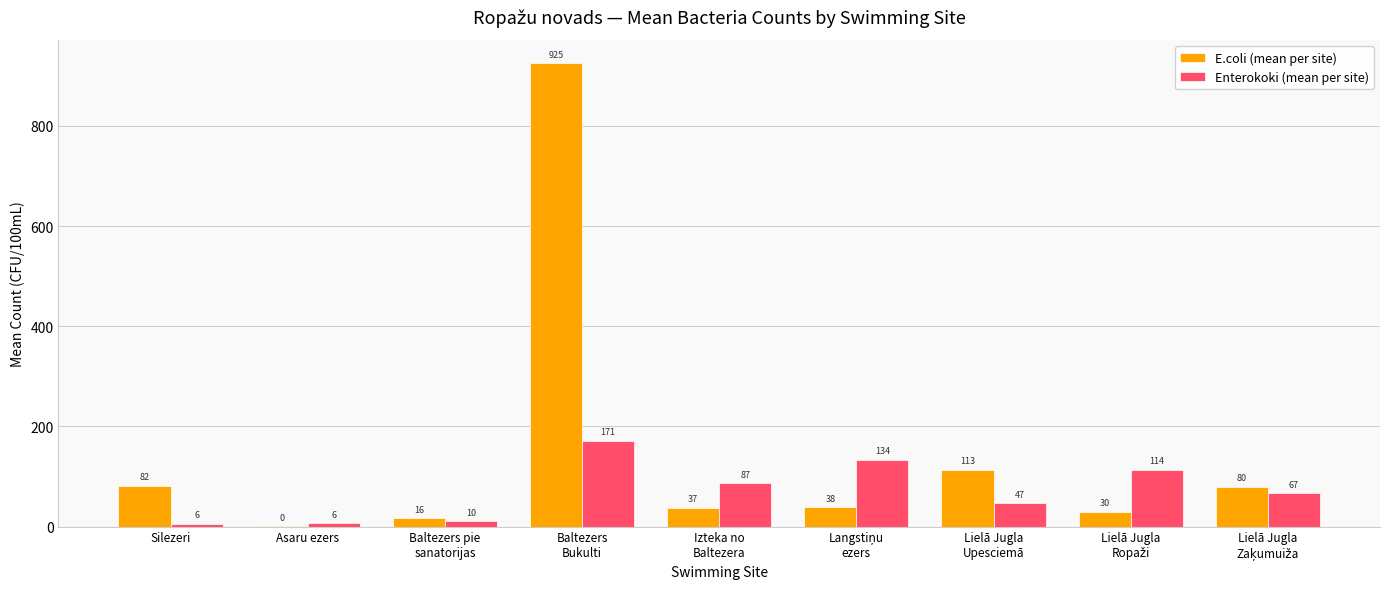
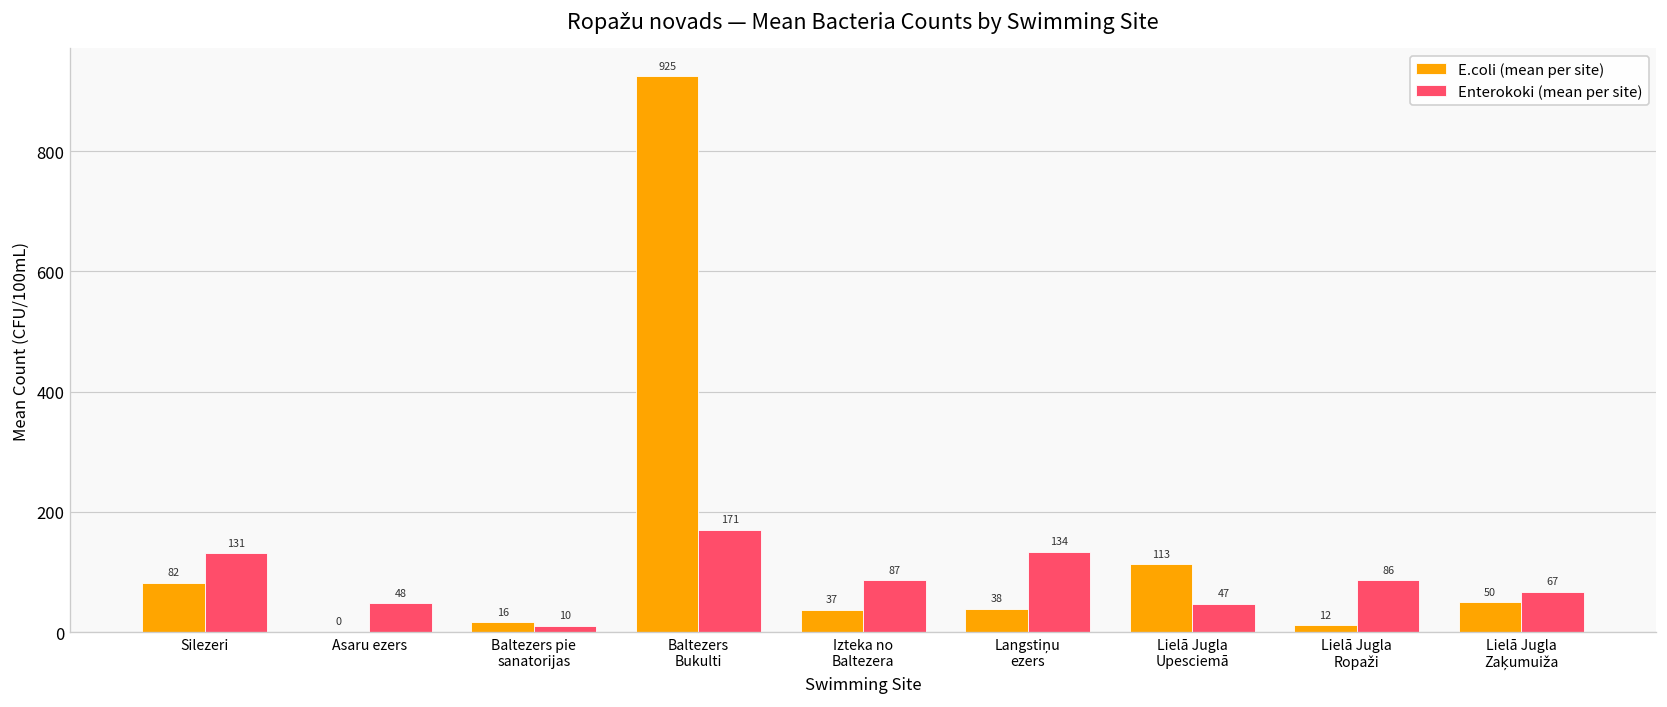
Enterokoki (mean per site), Silezeri: 6 -> 131
Enterokoki (mean per site), Asaru ezers: 6 -> 48
E.coli (mean per site), Lielā Jugla Ropaži: 30 -> 12
Enterokoki (mean per site), Lielā Jugla Ropaži: 114 -> 86
E.coli (mean per site), Lielā Jugla Zaķumuiža: 80 -> 50
